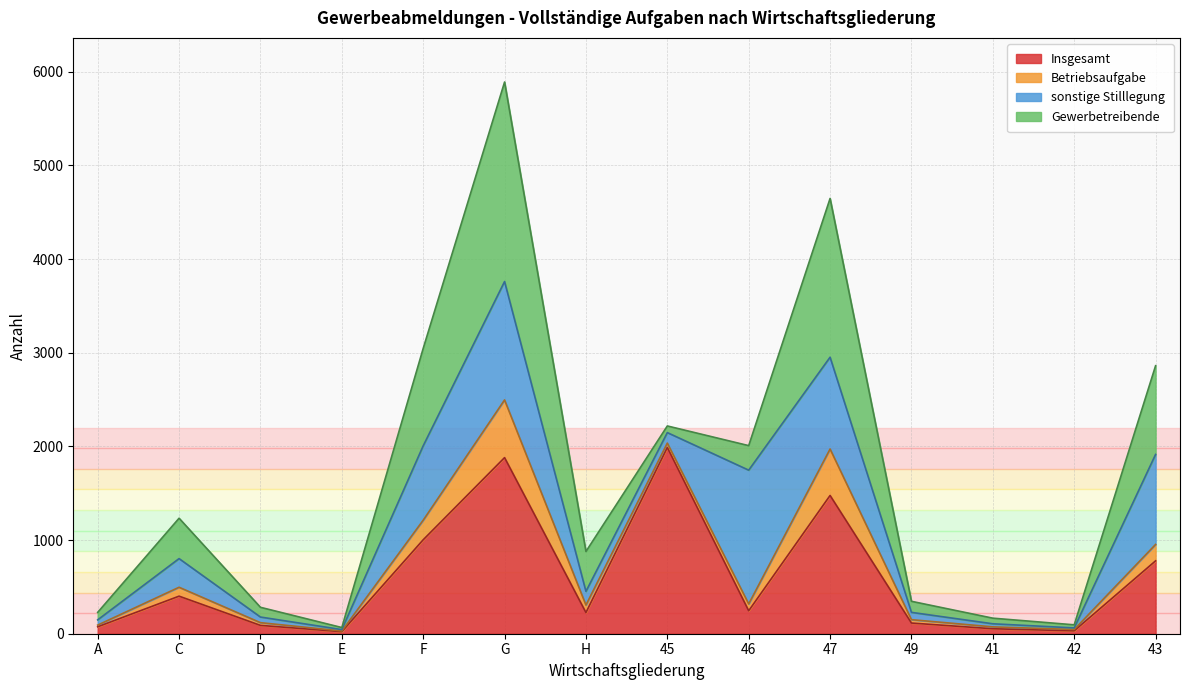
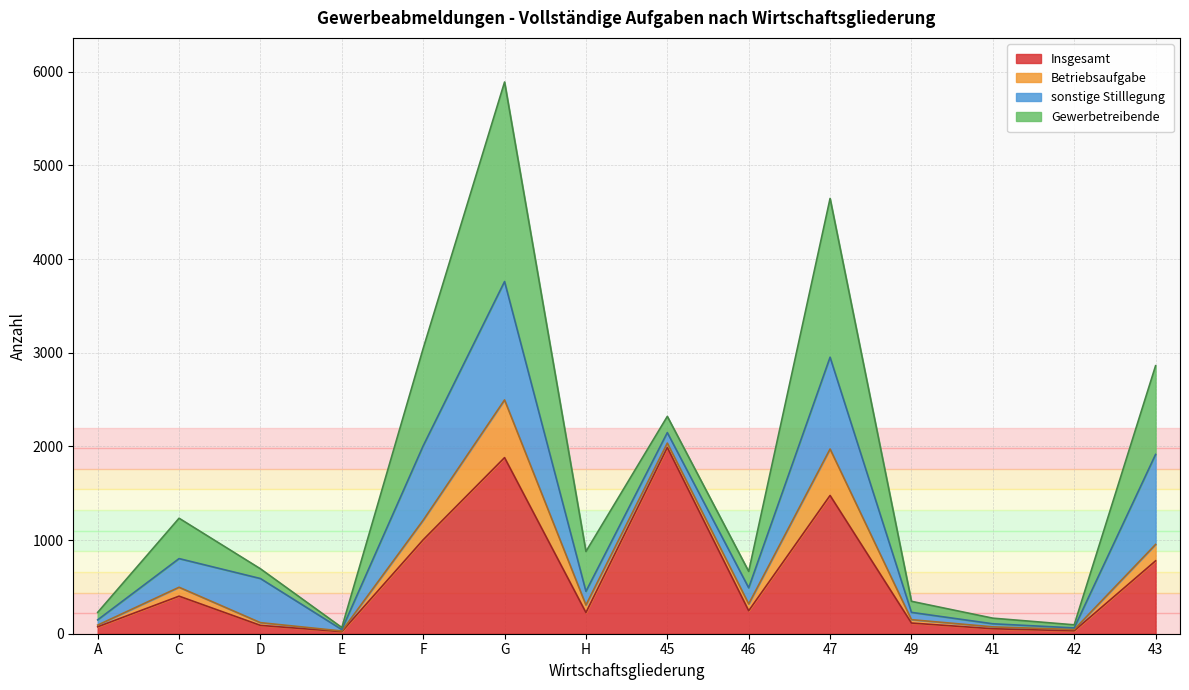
sonstige Stilllegung, D: 100 -> 500
Gewerbetreibende, 45: 100 -> 200
sonstige Stilllegung, 46: 1400 -> 200
Gewerbetreibende, 46: 300 -> 200
